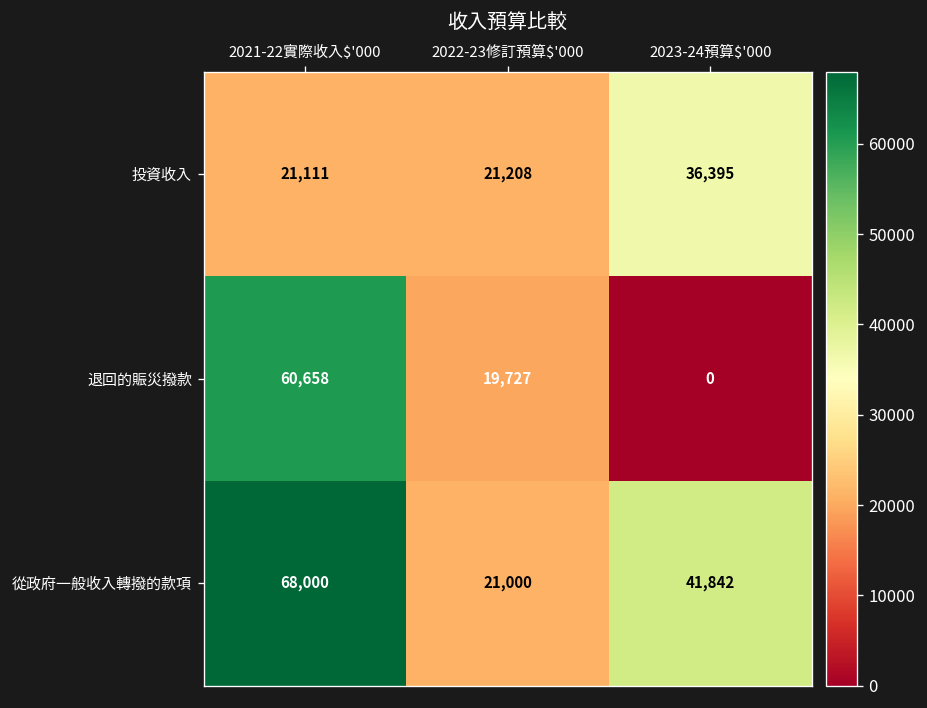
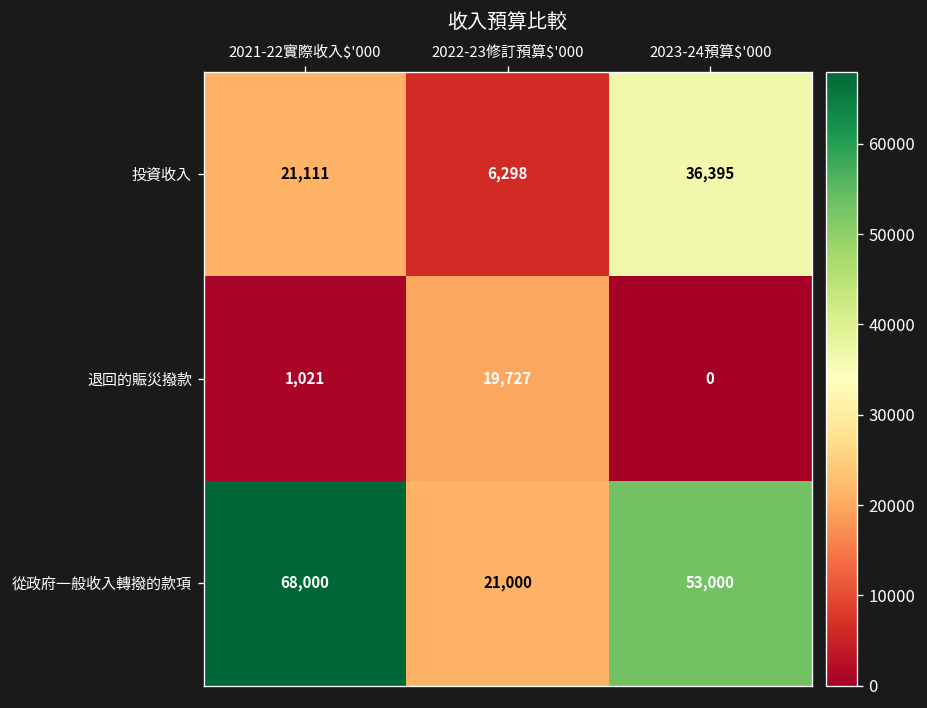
投資收入, 2022-23修訂預算$'000: 21,208 -> 6,298
退回的賑災撥款, 2021-22實際收入$'000: 60,658 -> 1,021
從政府一般收入轉撥的款項, 2023-24預算$'000: 41,842 -> 53,000
